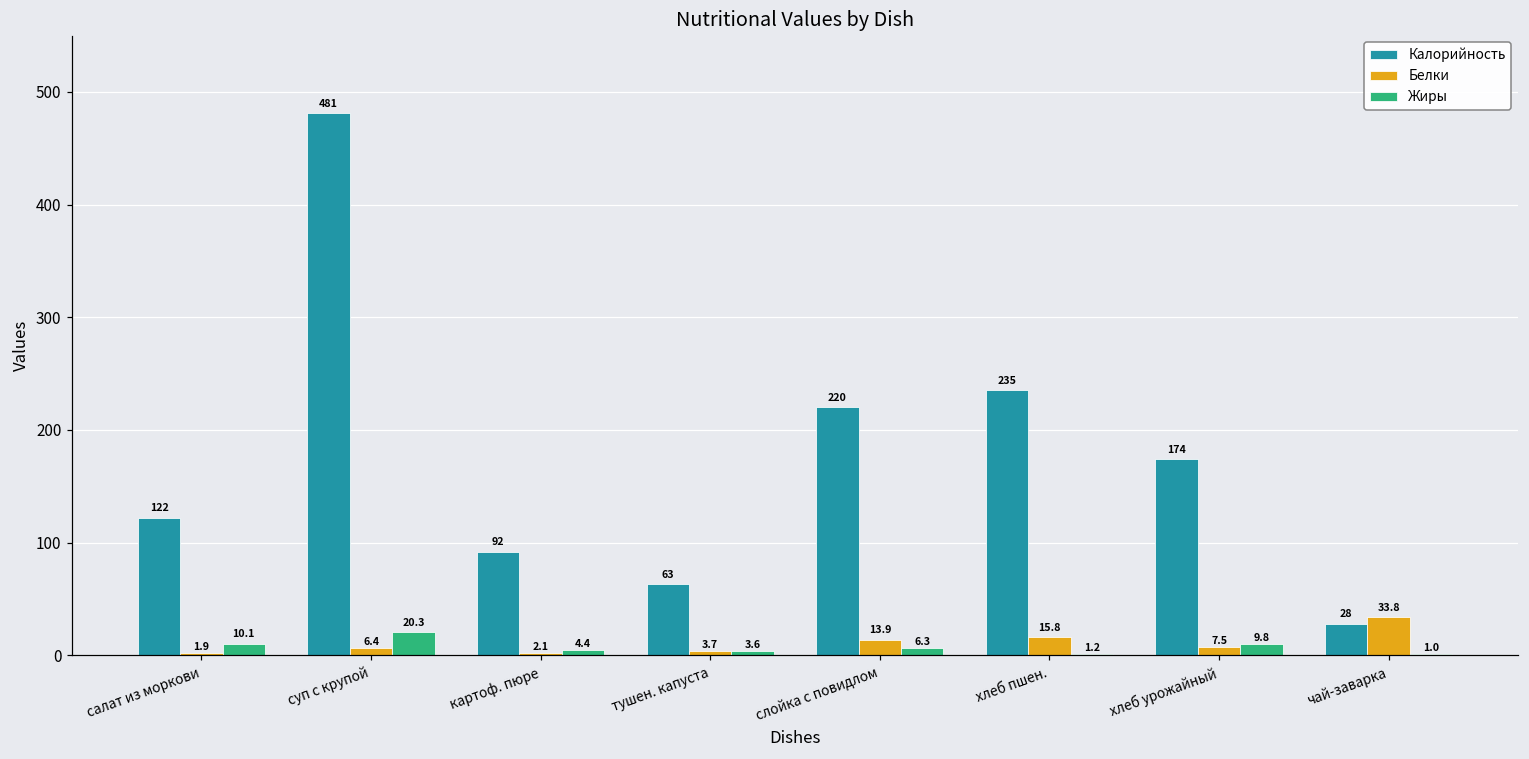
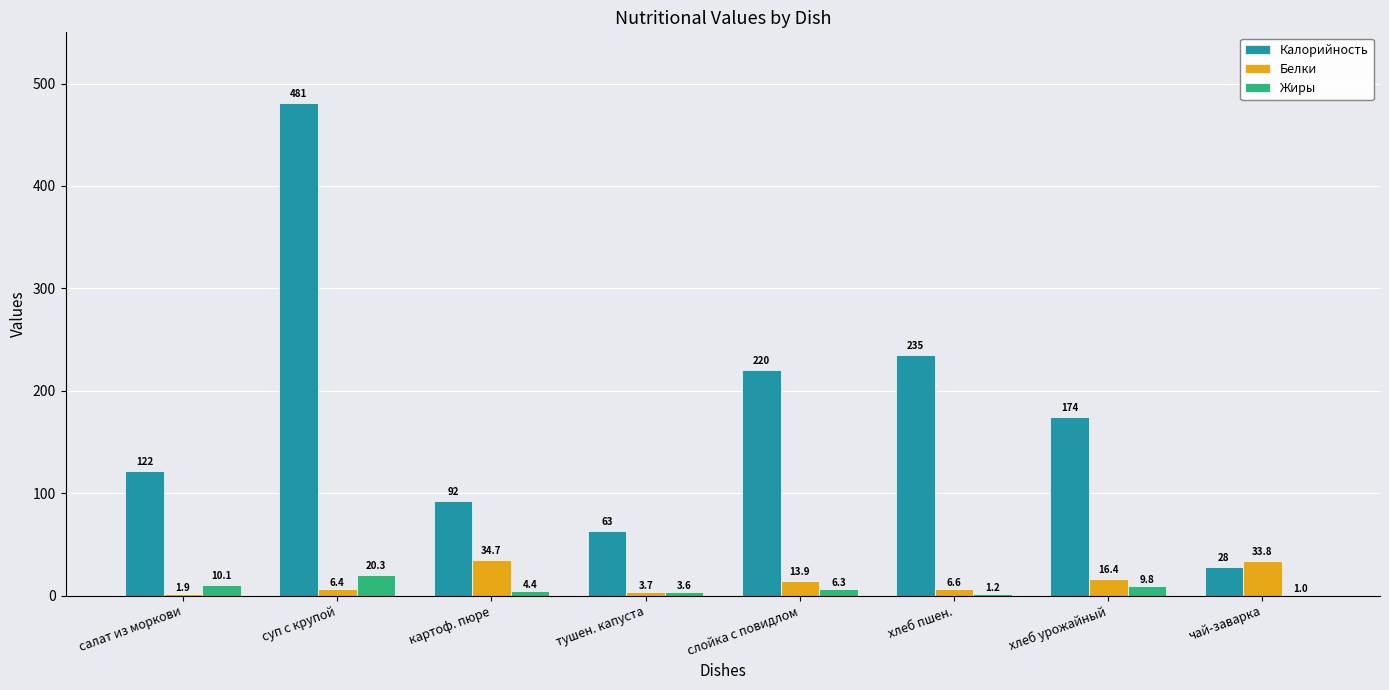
Белки, картоф. пюре: 2.1 -> 34.7
Белки, хлеб пшен.: 15.8 -> 6.6
Белки, хлеб урожайный: 7.5 -> 16.4
